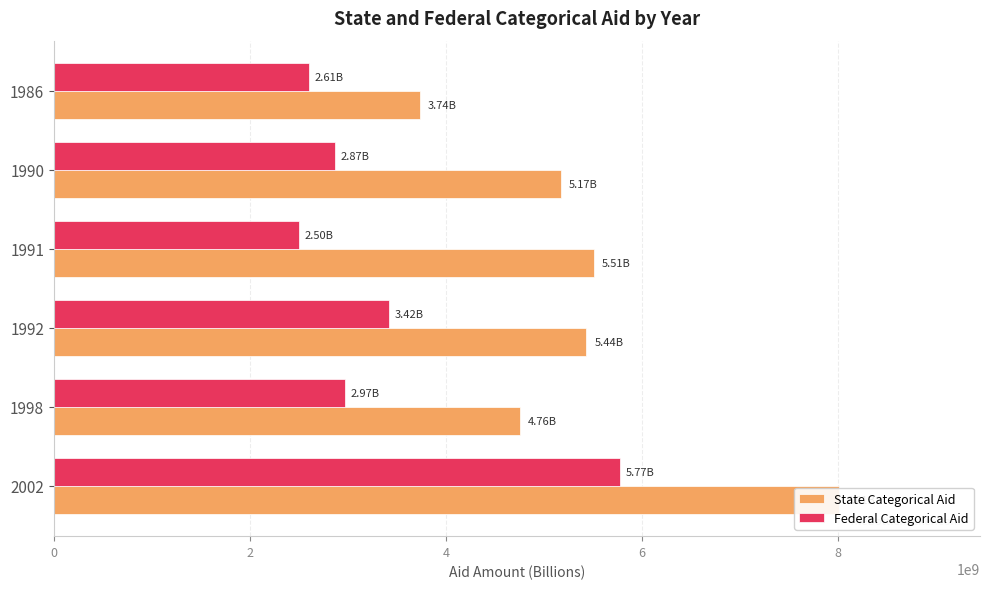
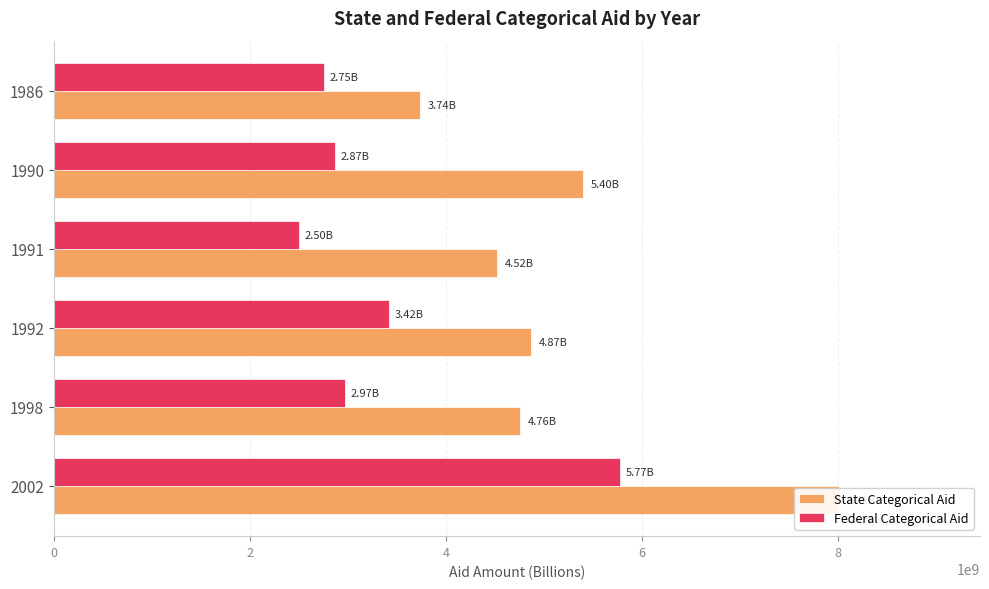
Federal Categorical Aid, 1986: 2.61B -> 2.75B
State Categorical Aid, 1990: 5.17B -> 5.40B
State Categorical Aid, 1991: 5.51B -> 4.52B
State Categorical Aid, 1992: 5.44B -> 4.87B
